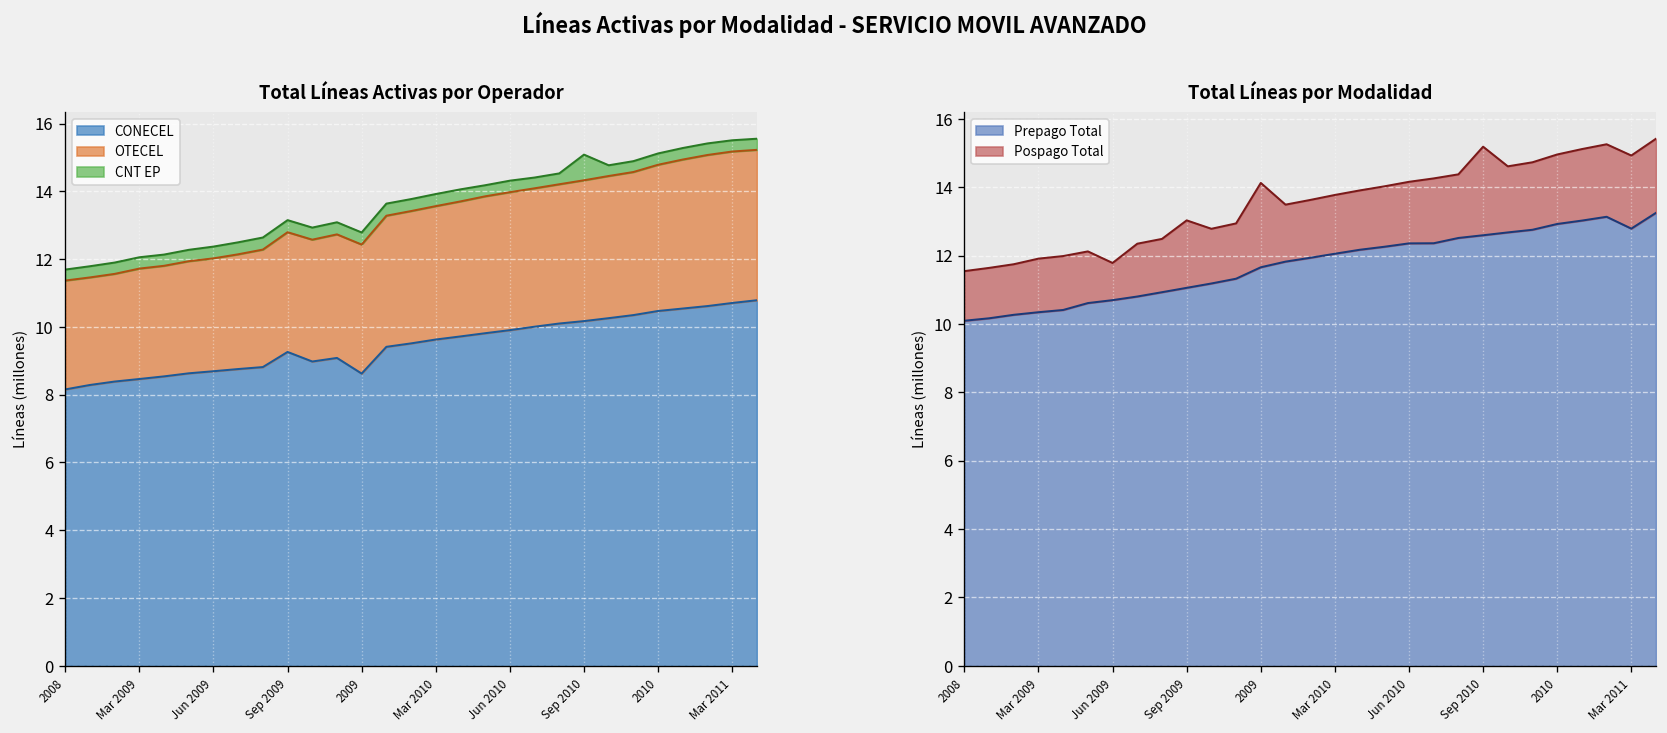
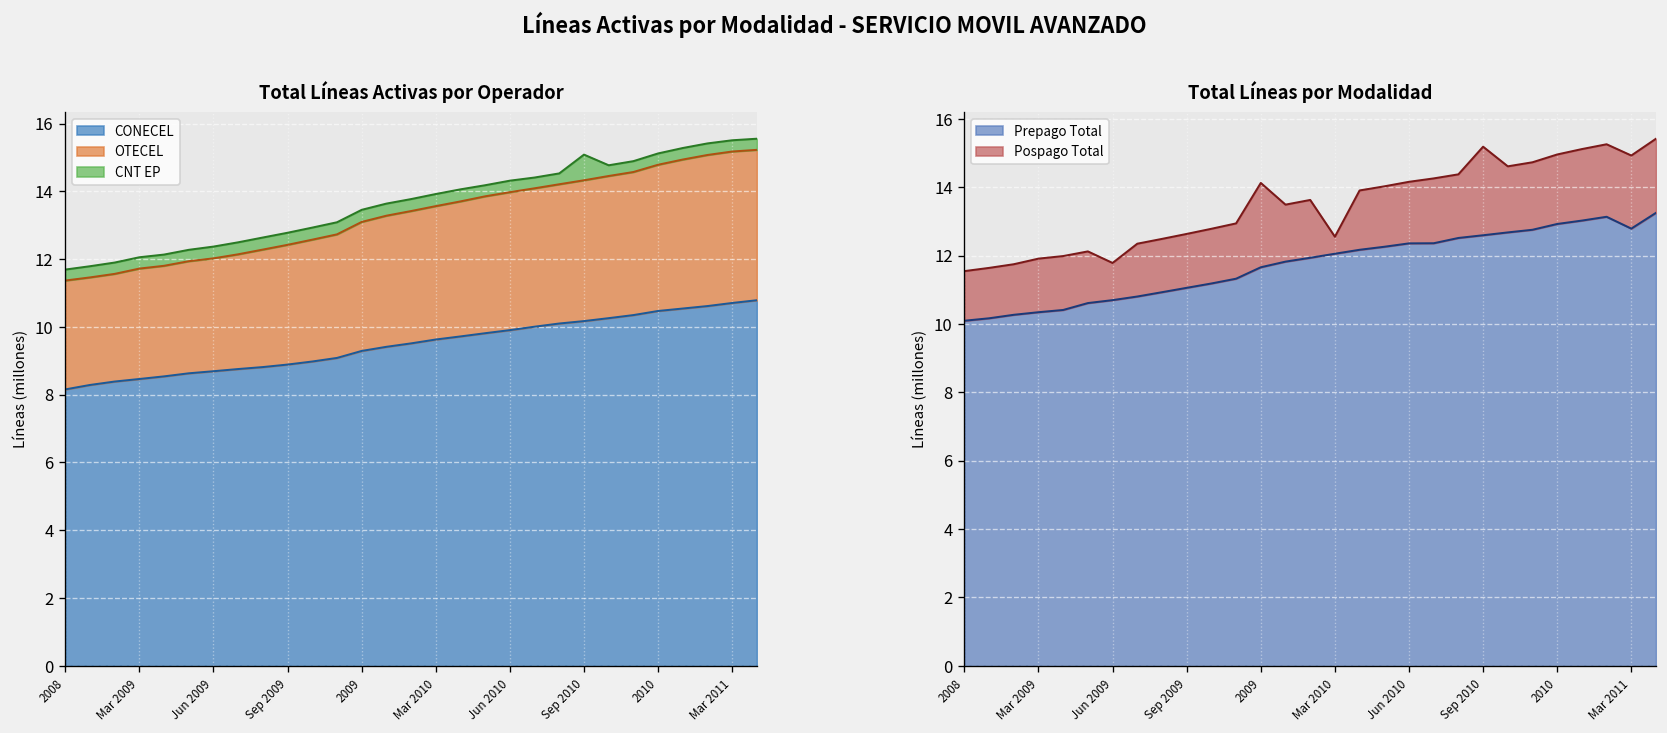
Total Líneas Activas por Operador, CONECEL, Sep 2009: 9.3 -> 8.9
Total Líneas Activas por Operador, CONECEL, 2009: 8.6 -> 9.3
Total Líneas por Modalidad, Pospago Total, Sep 2009: 2.0 -> 1.6
Total Líneas por Modalidad, Pospago Total, Mar 2010: 1.7 -> 0.5
